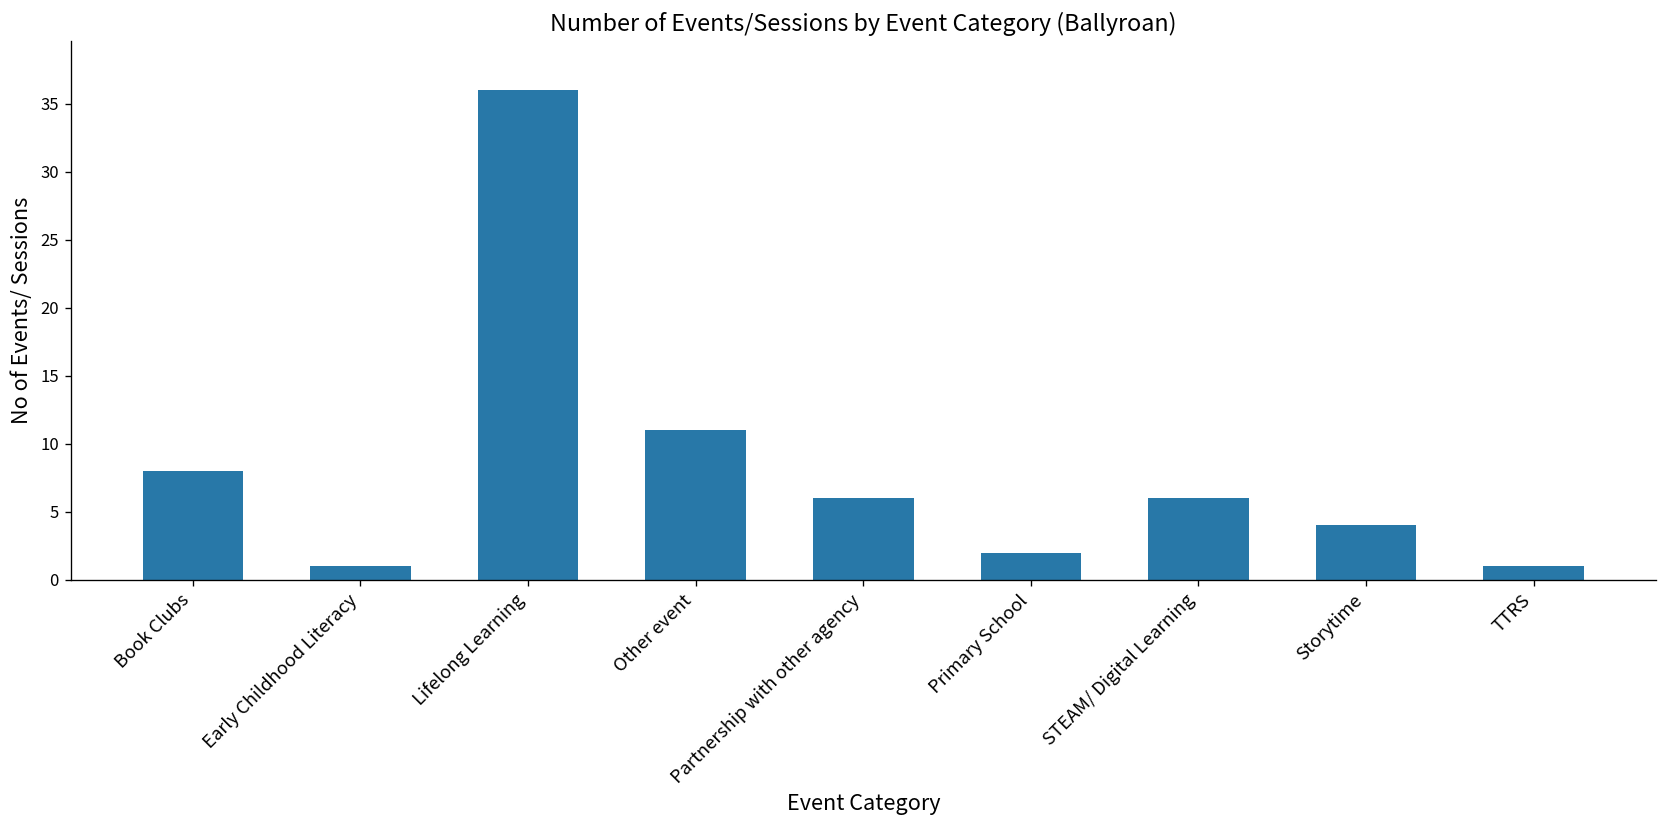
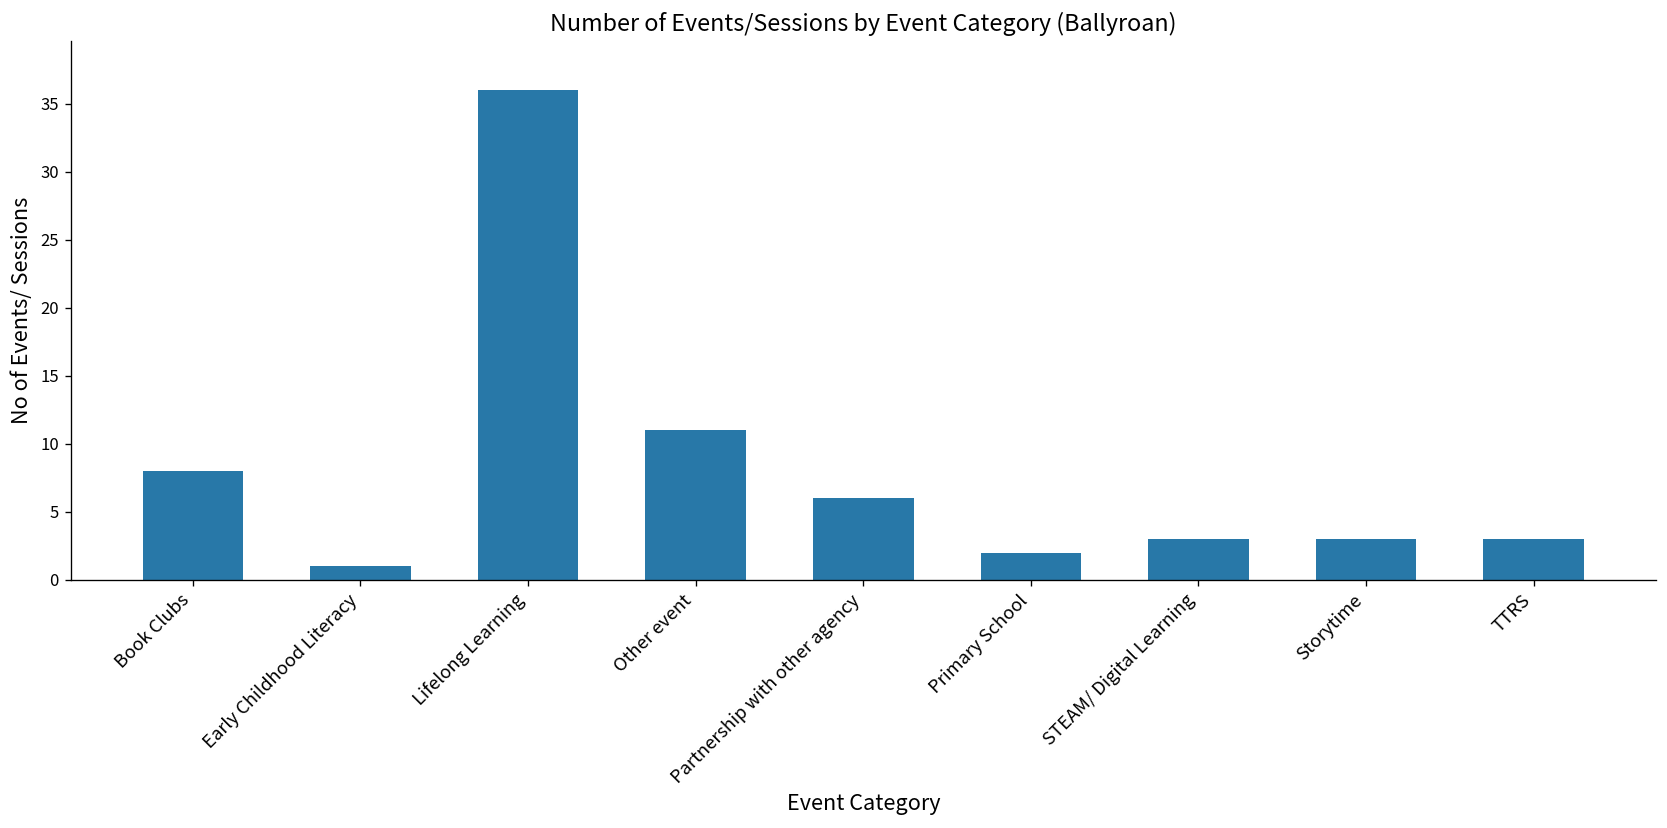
STEAM/ Digital Learning: 6 -> 3
Storytime: 4 -> 3
TTRS: 1 -> 3
